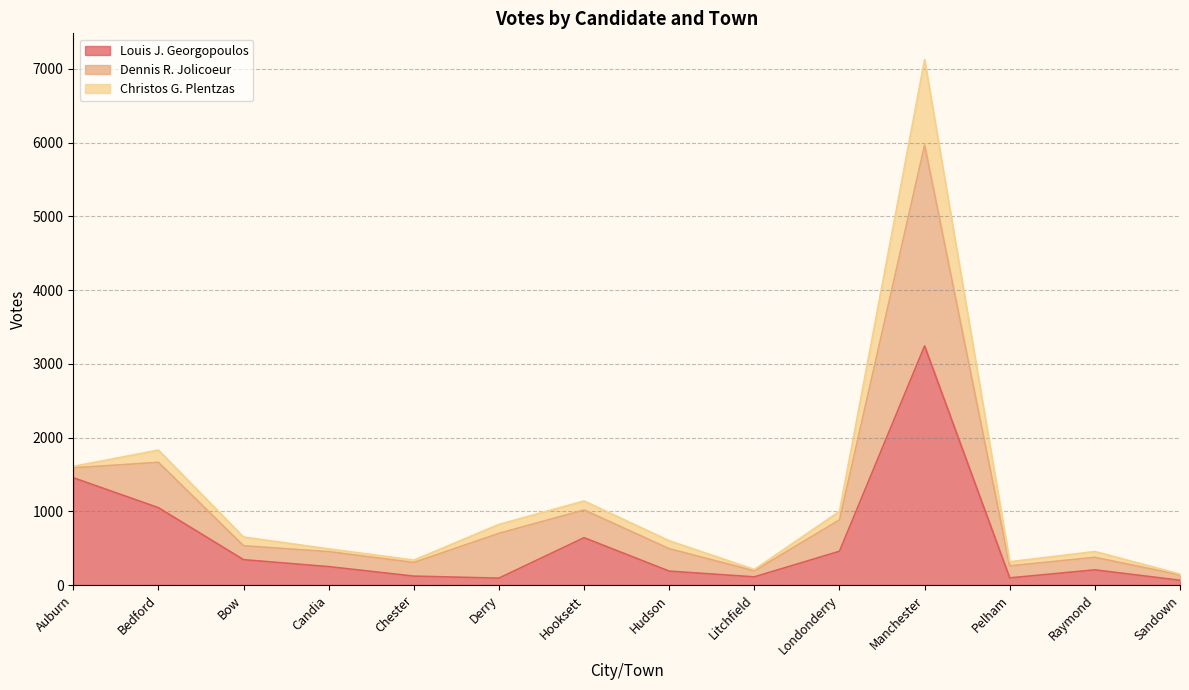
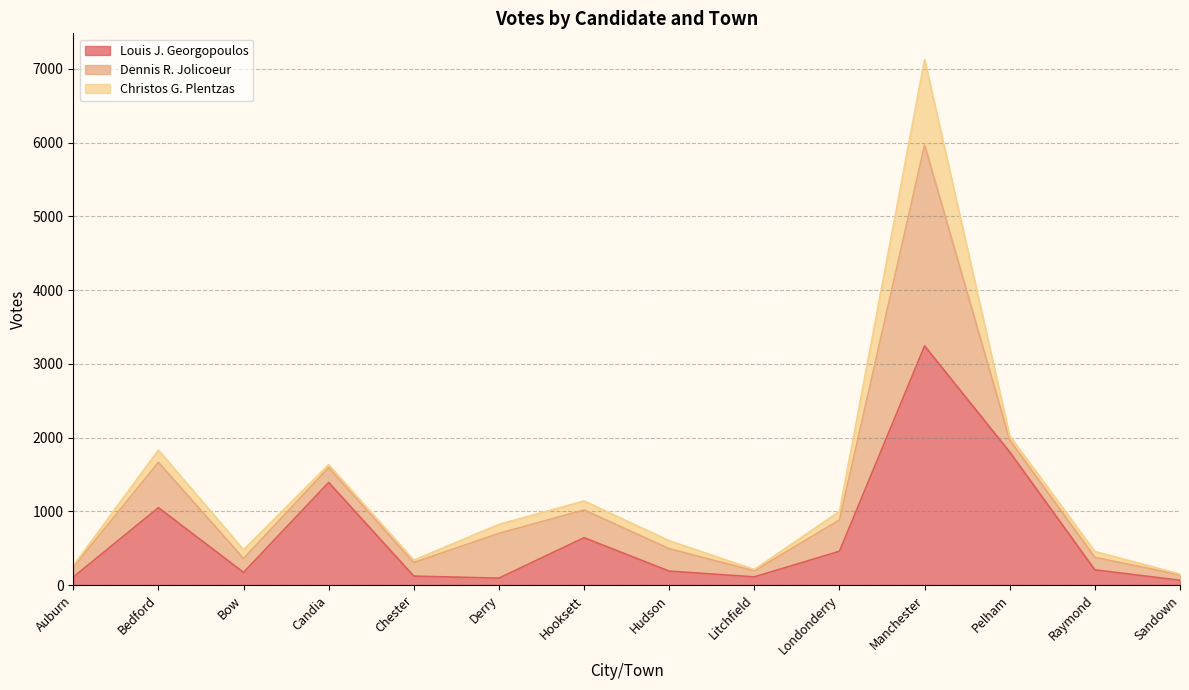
Louis J. Georgopoulos, Auburn: 1500 -> 100
Louis J. Georgopoulos, Bow: 300 -> 200
Louis J. Georgopoulos, Candia: 300 -> 1400
Louis J. Georgopoulos, Pelham: 100 -> 1800
